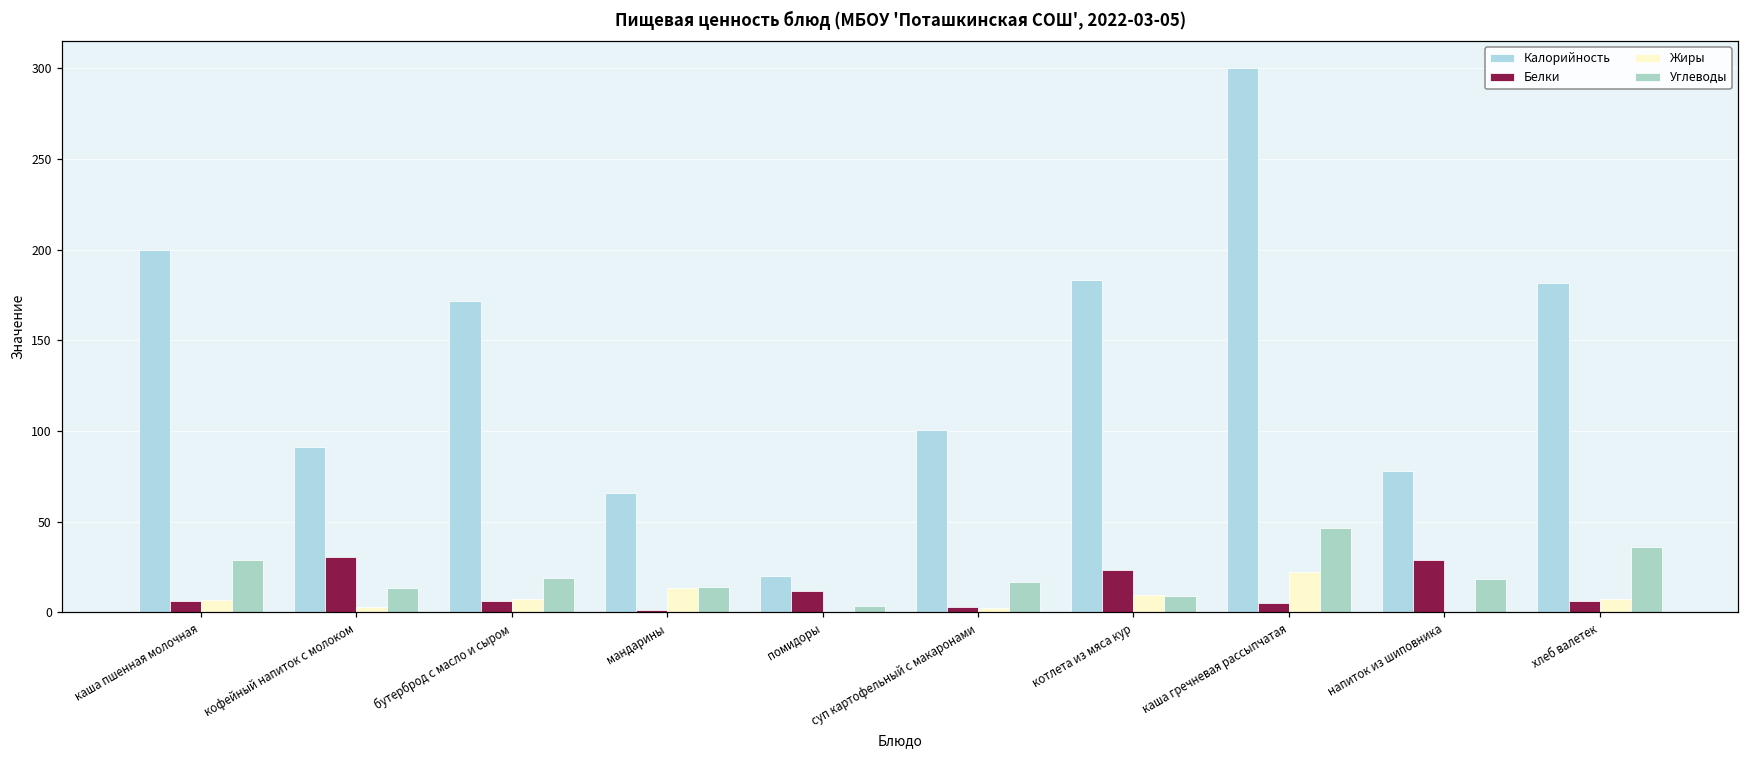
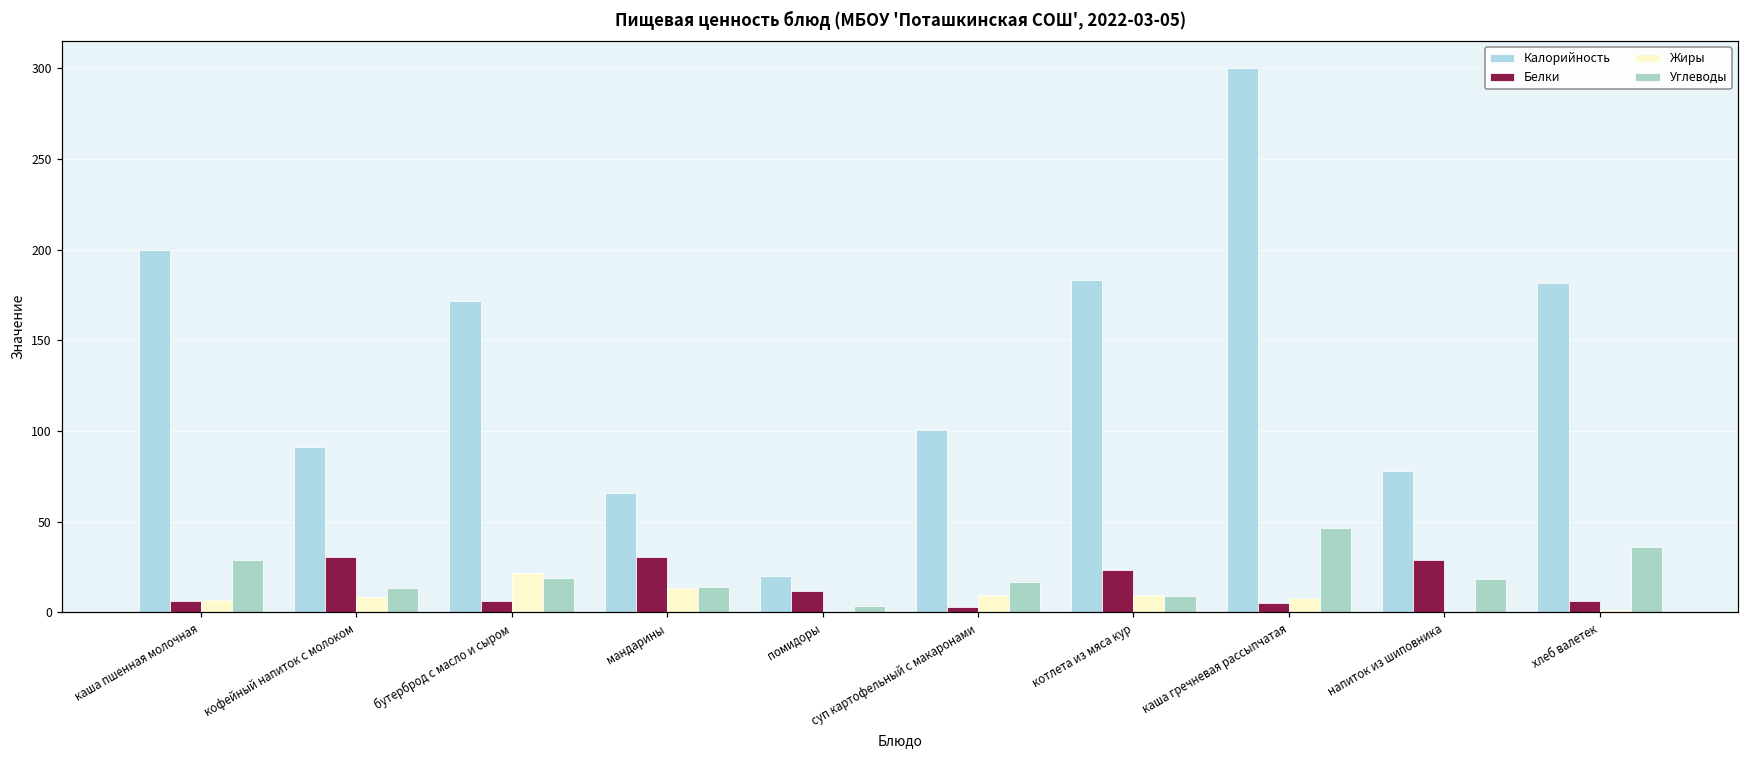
Жиры, кофейный напиток с молоком: 3 -> 9
Жиры, бутерброд с масло и сыром: 7 -> 22
Белки, мандарины: 1 -> 30
Жиры, суп картофельный с макаронами: 3 -> 10
Жиры, каша гречневая рассыпчатая: 22 -> 8
Жиры, хлеб валетек: 7 -> 1
